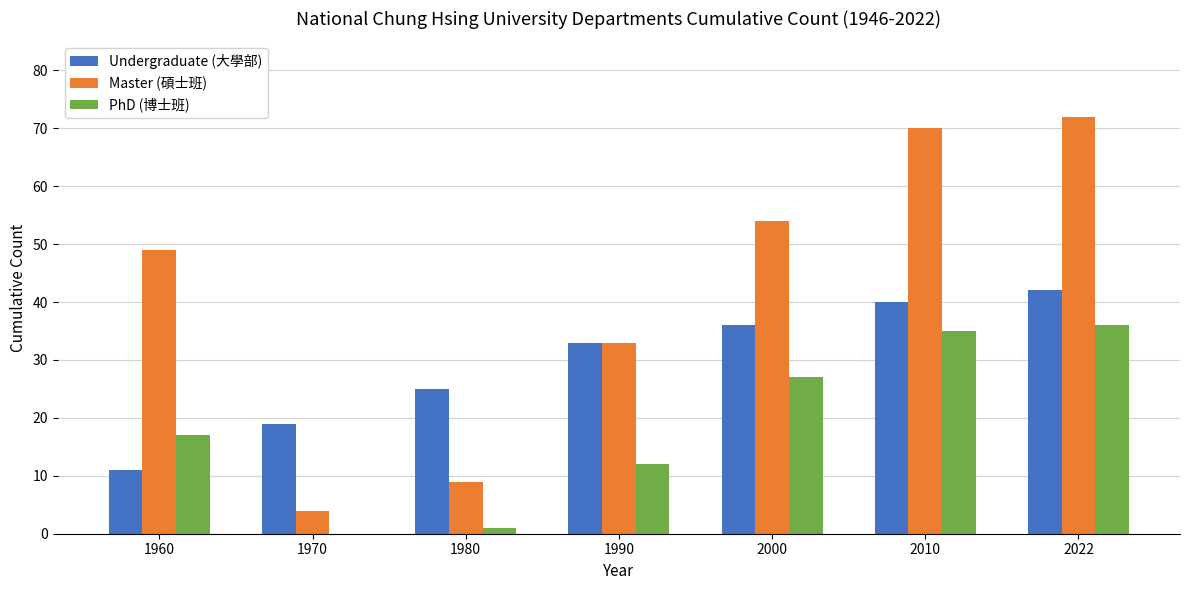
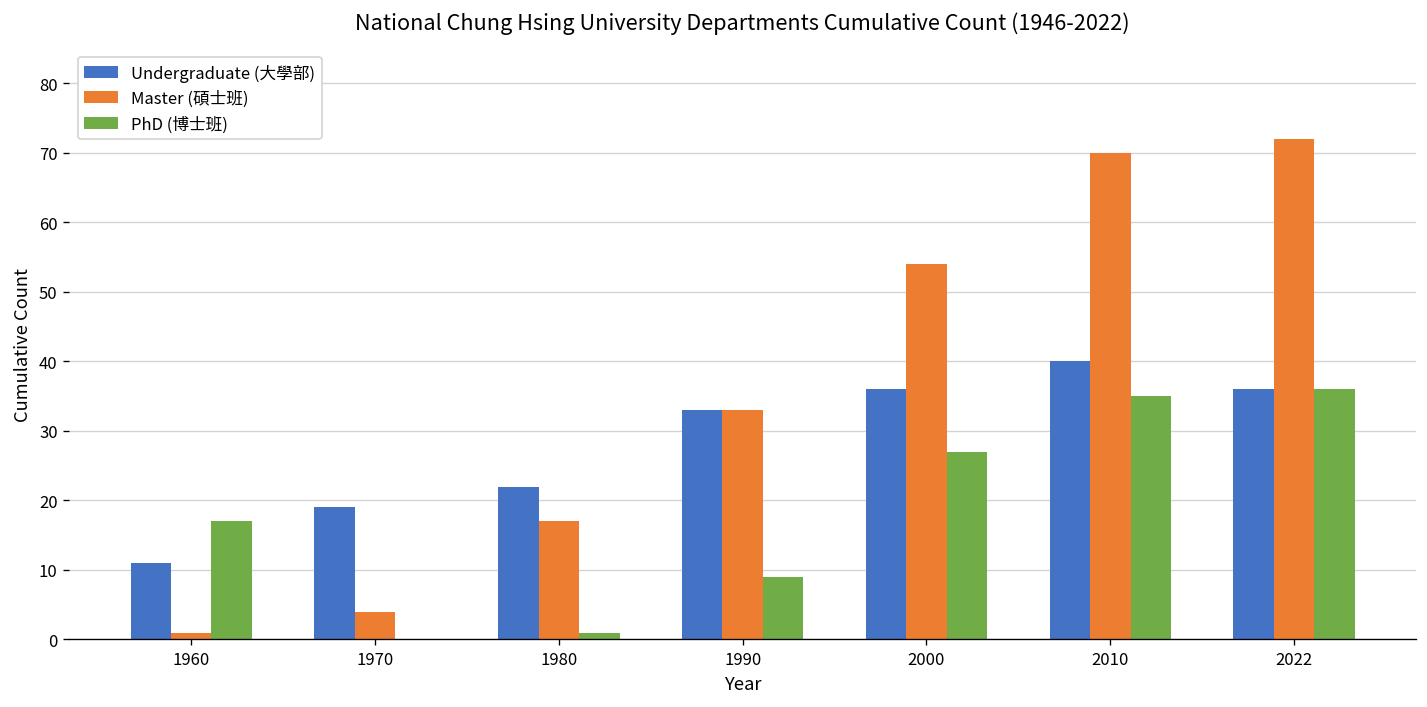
Master (碩士班), 1960: 49 -> 1
Undergraduate (大學部), 1980: 25 -> 22
Master (碩士班), 1980: 9 -> 17
PhD (博士班), 1990: 12 -> 9
Undergraduate (大學部), 2022: 42 -> 36
